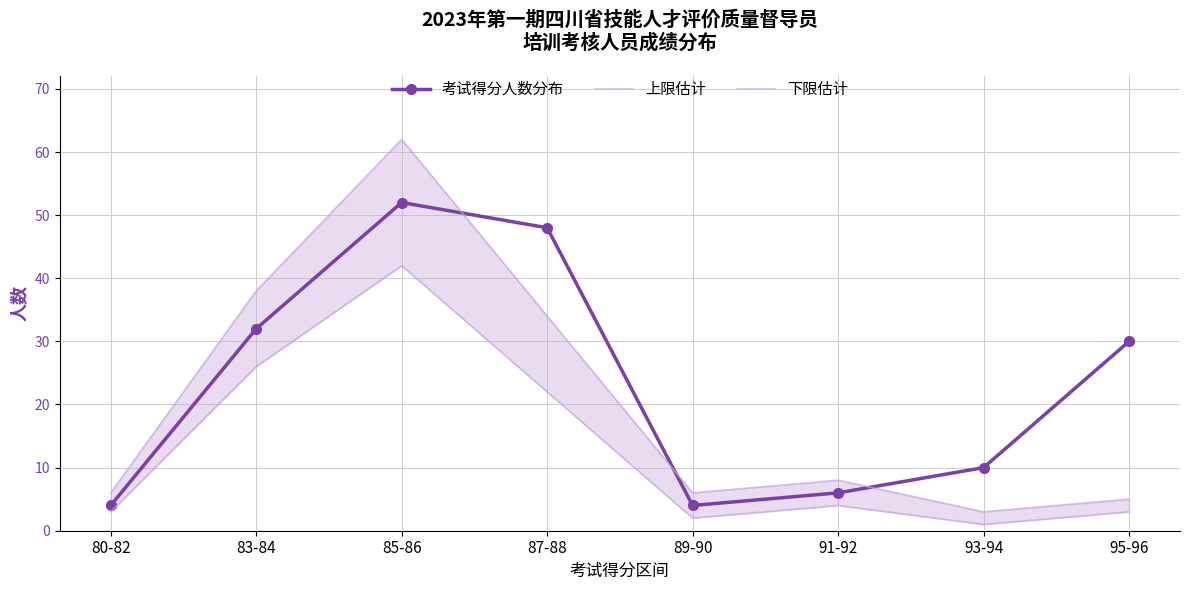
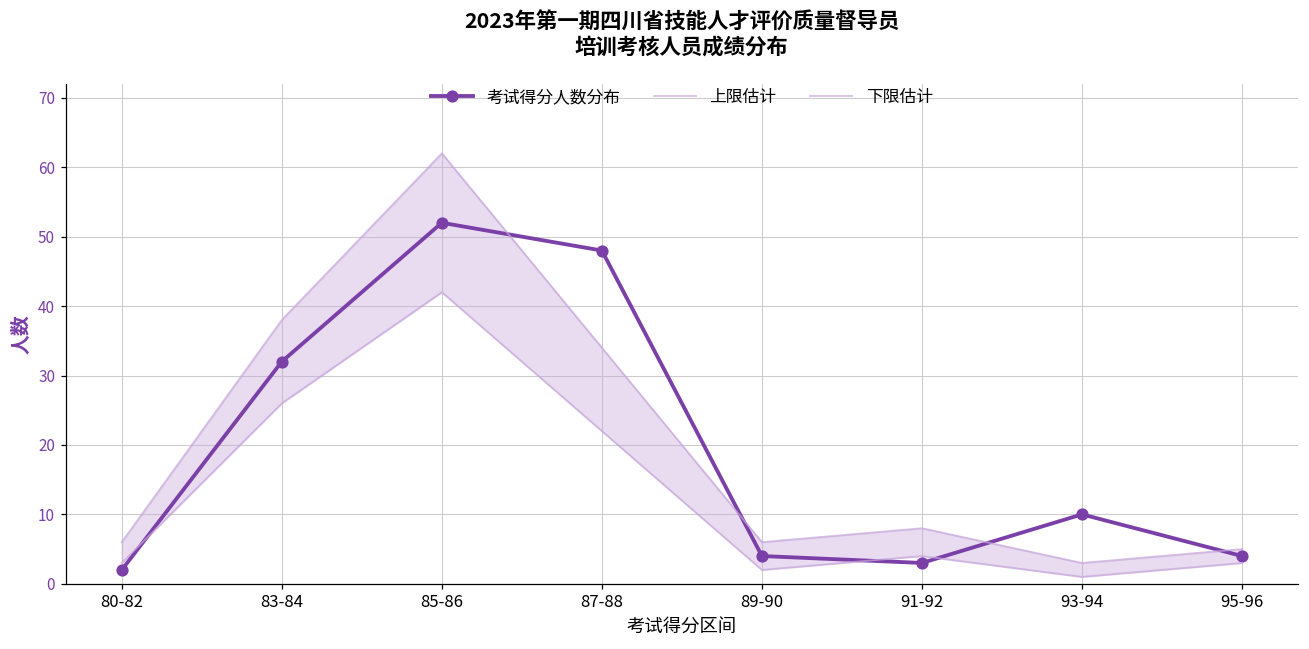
考试得分人数分布, 80-82: 4 -> 2
考试得分人数分布, 91-92: 6 -> 3
考试得分人数分布, 95-96: 30 -> 4
